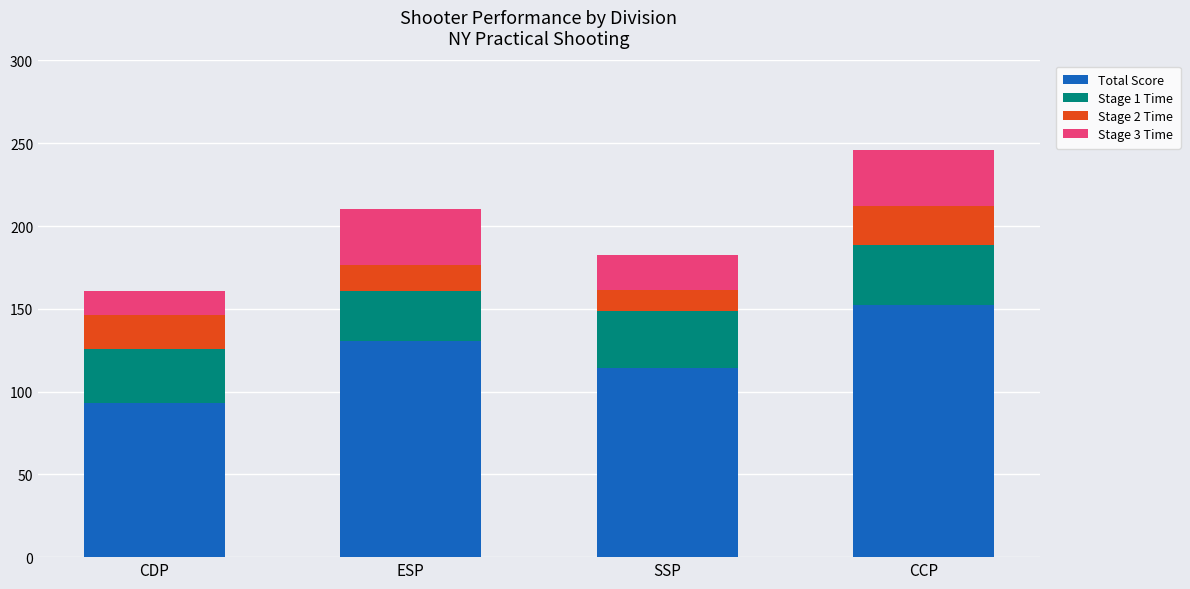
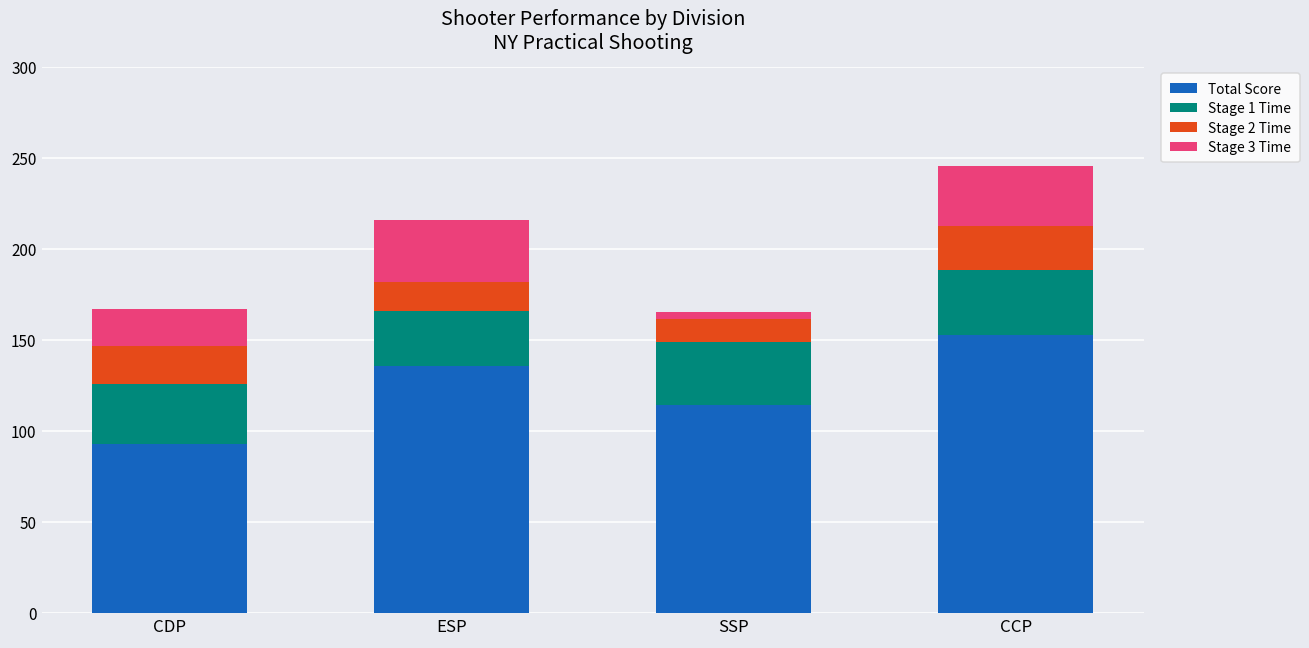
Stage 3 Time, CDP: 14 -> 21
Total Score, ESP: 130 -> 136
Stage 3 Time, SSP: 21 -> 4
